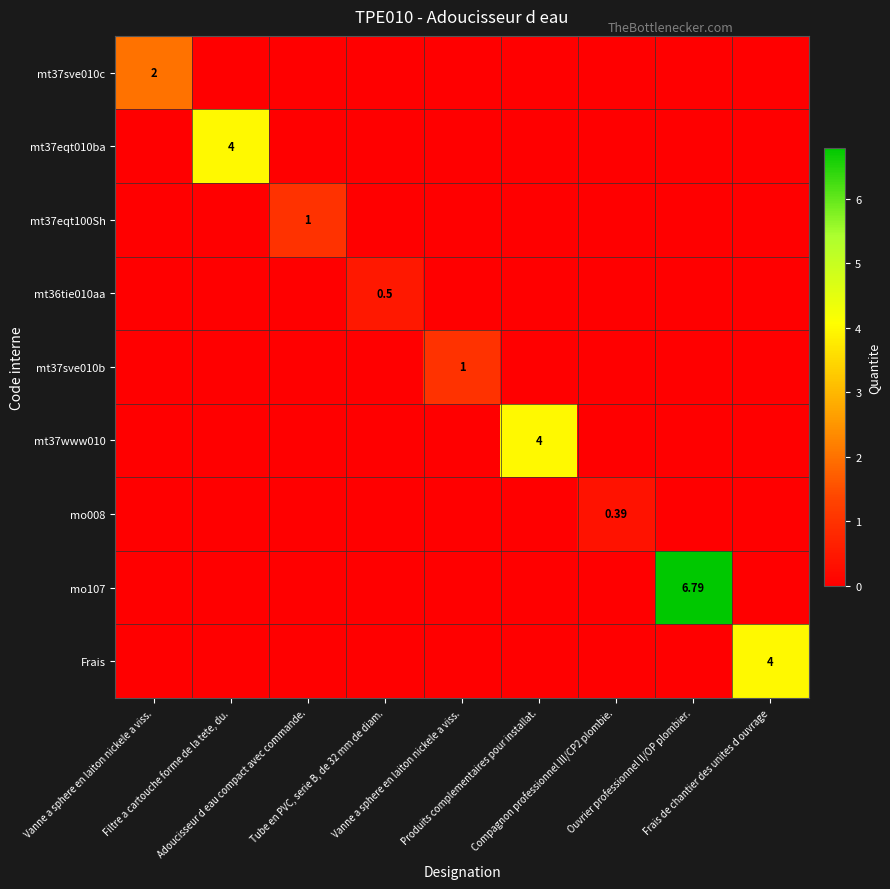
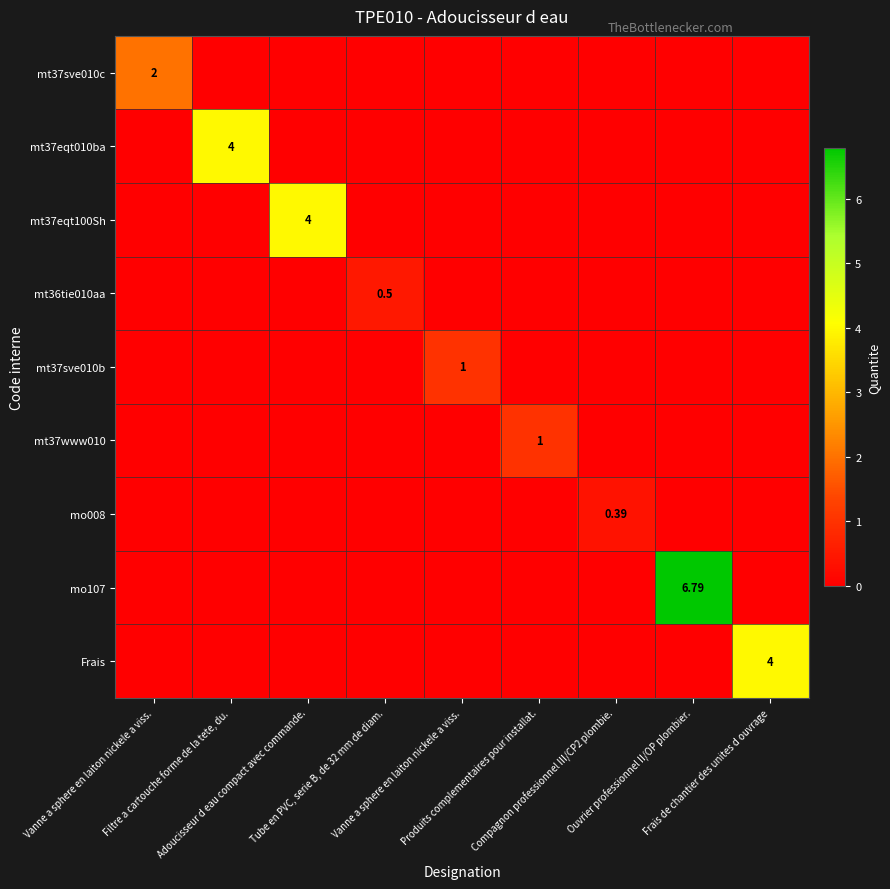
mt37eqt100Sh, Adoucisseur d eau compact avec commande.: 1 -> 4
mt37www010, Produits complementaires pour installat.: 4 -> 1
